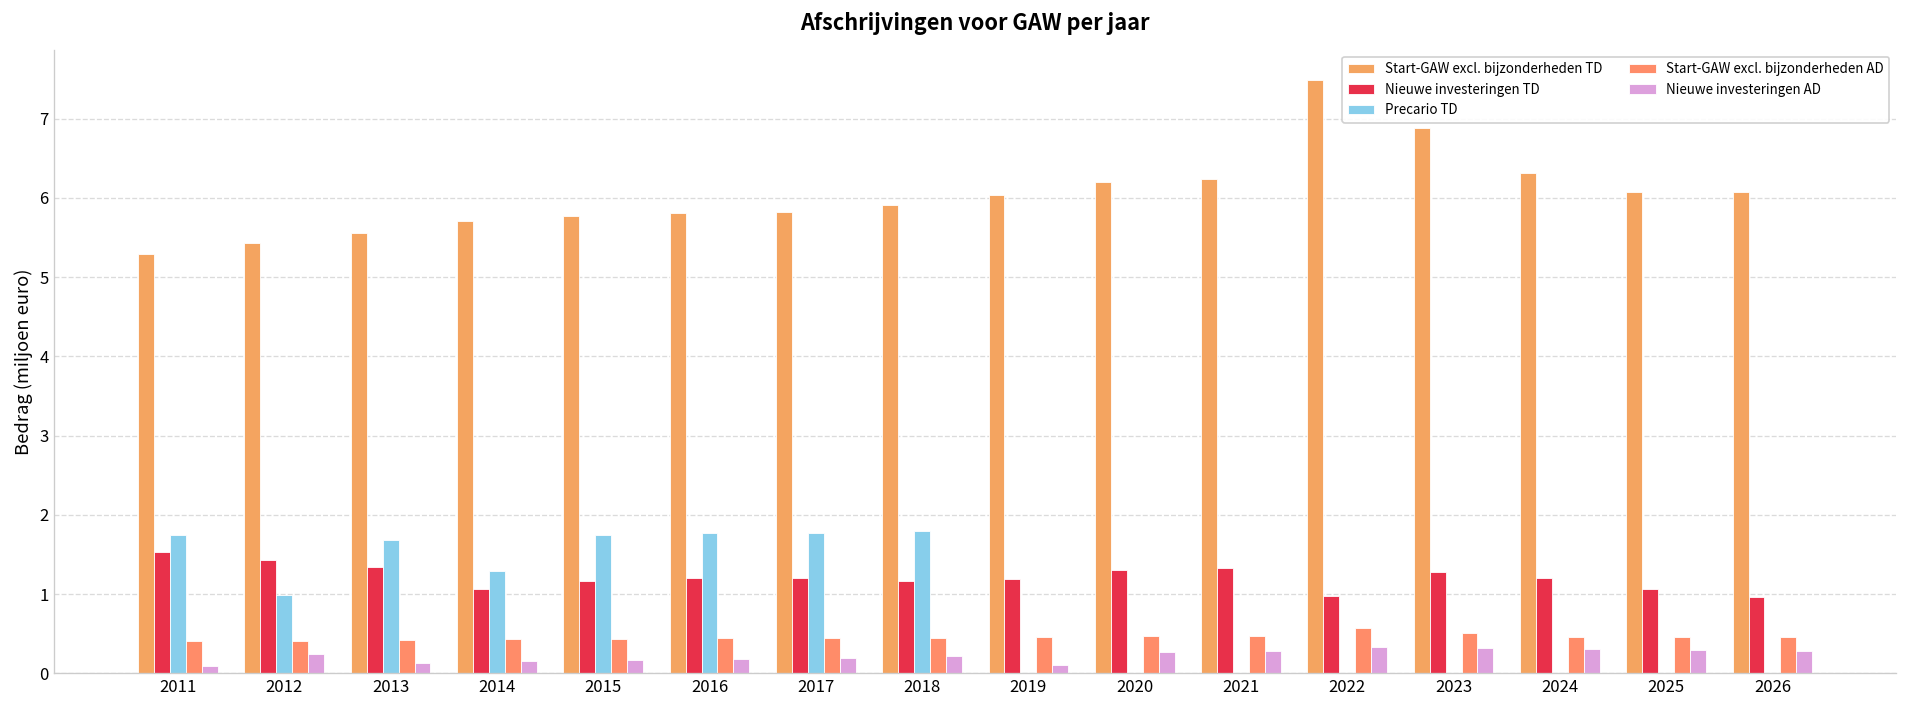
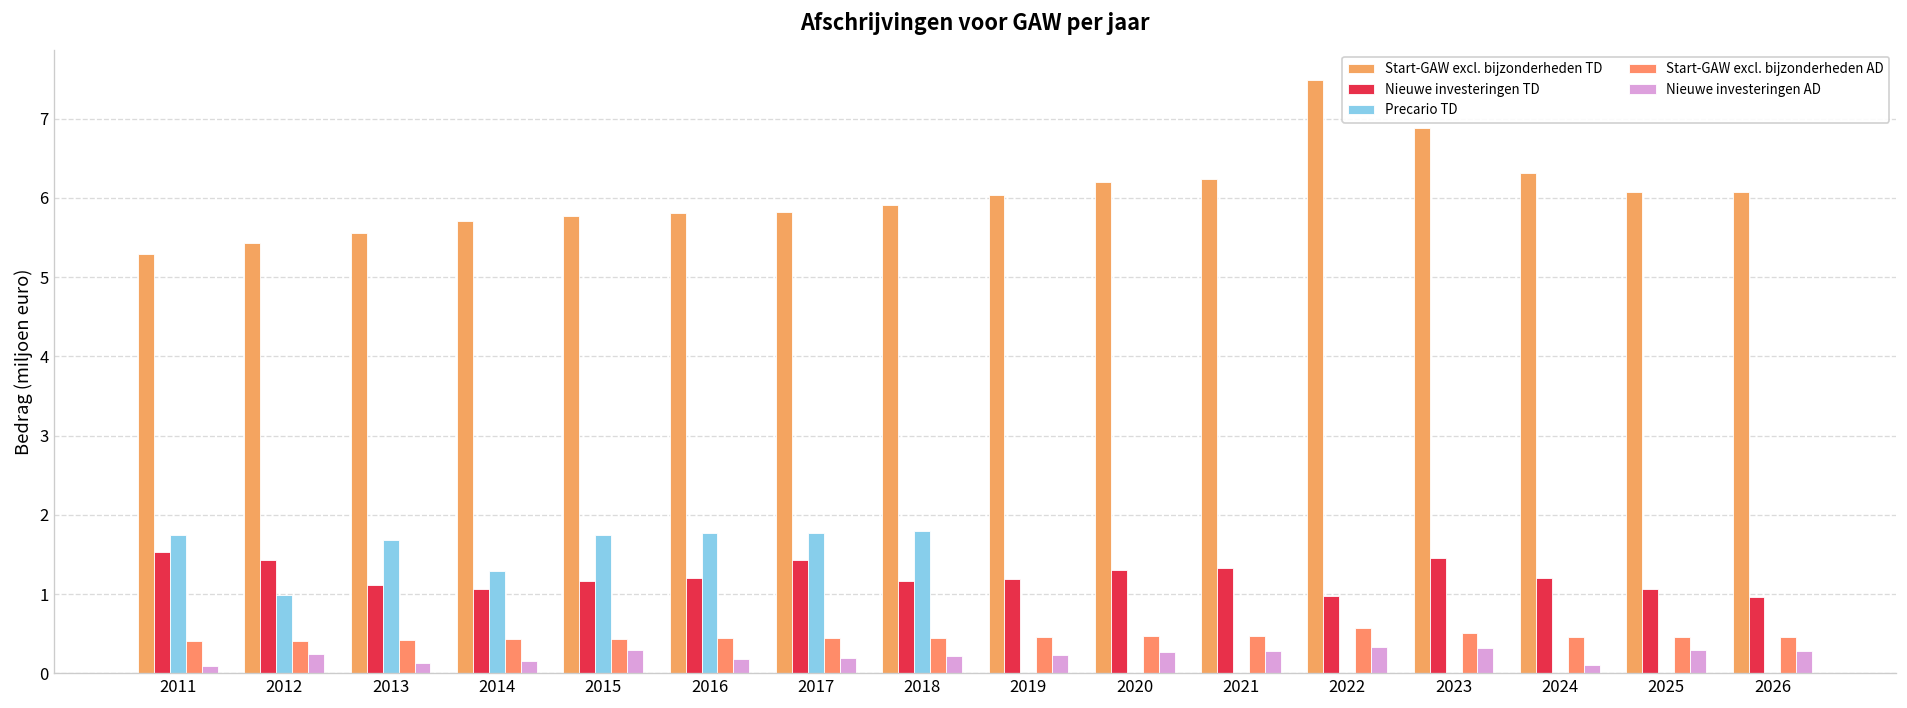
Nieuwe investeringen TD, 2013: 1.3 -> 1.1
Nieuwe investeringen AD, 2015: 0.2 -> 0.3
Nieuwe investeringen TD, 2017: 1.2 -> 1.4
Nieuwe investeringen AD, 2019: 0.1 -> 0.2
Nieuwe investeringen TD, 2023: 1.3 -> 1.5
Nieuwe investeringen AD, 2024: 0.3 -> 0.1
